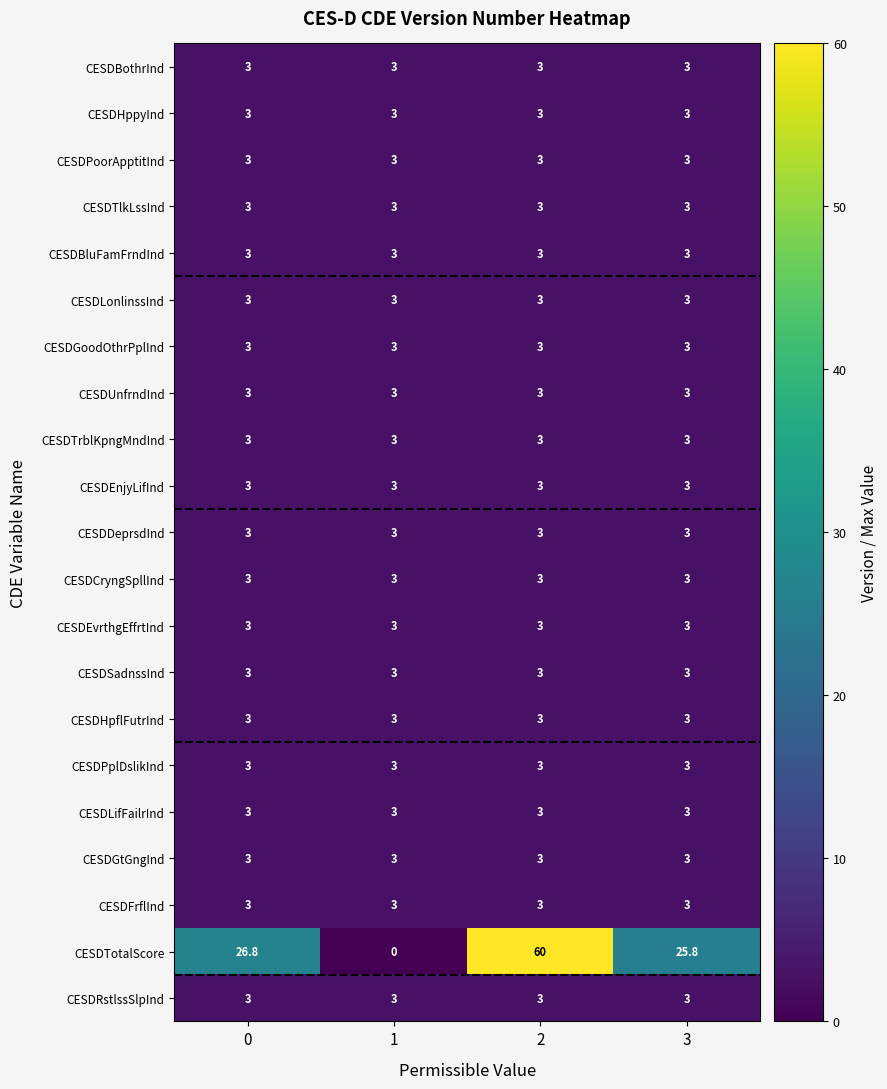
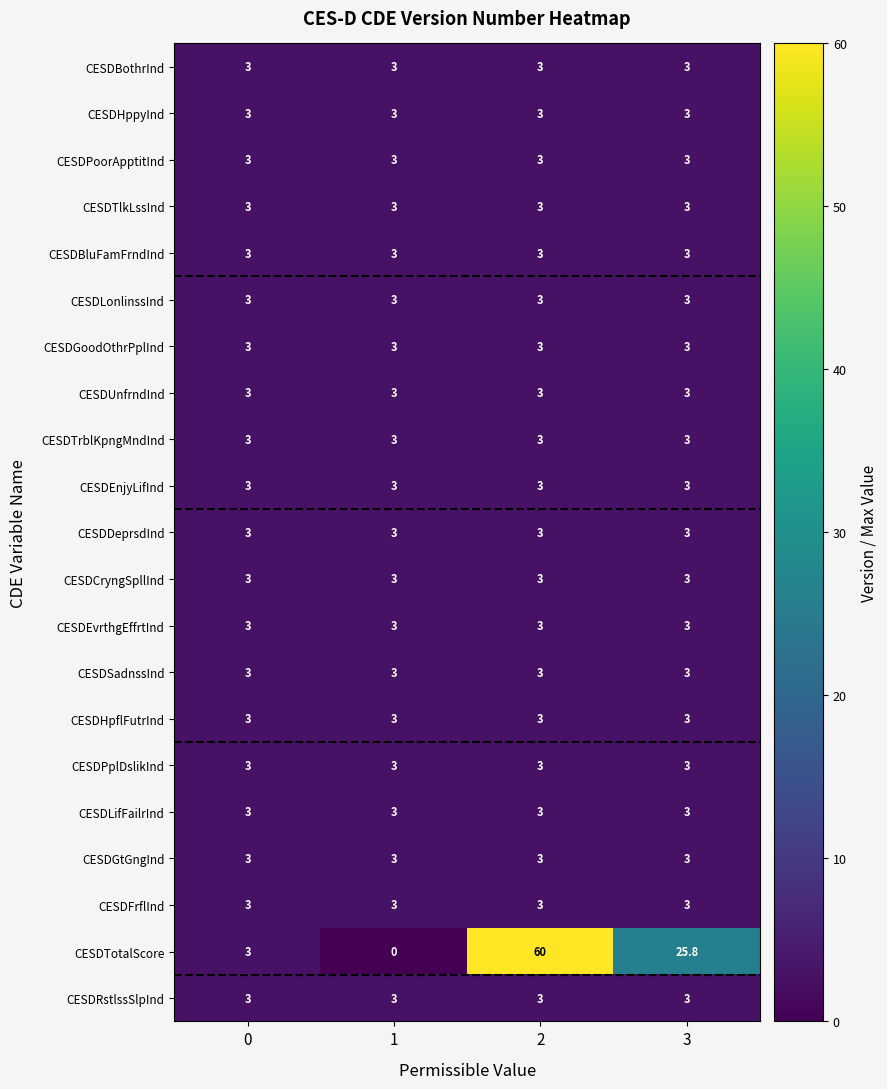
CESDTotalScore, 0: 26.8 -> 3
